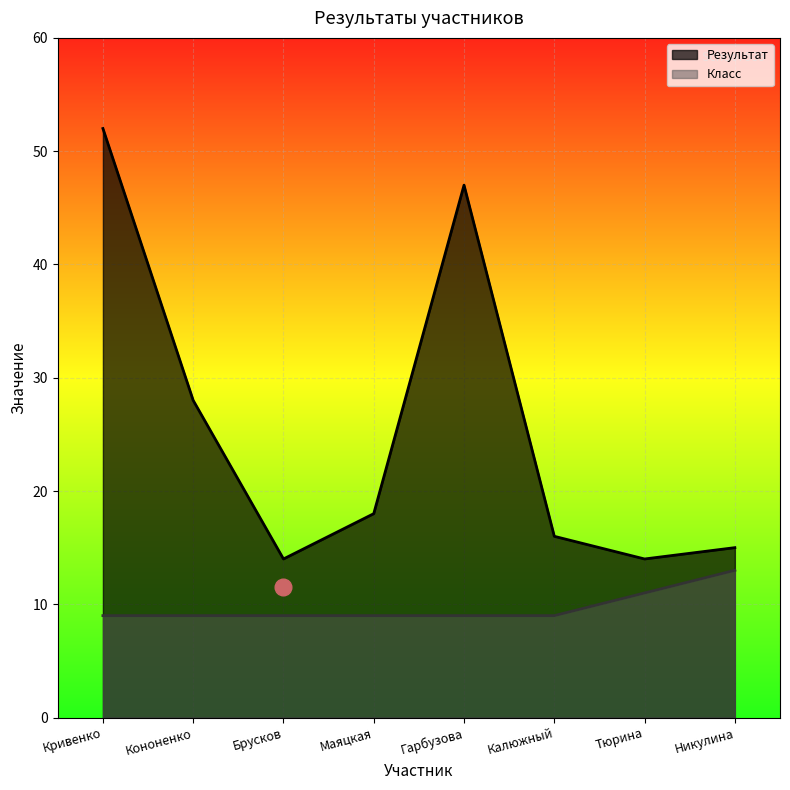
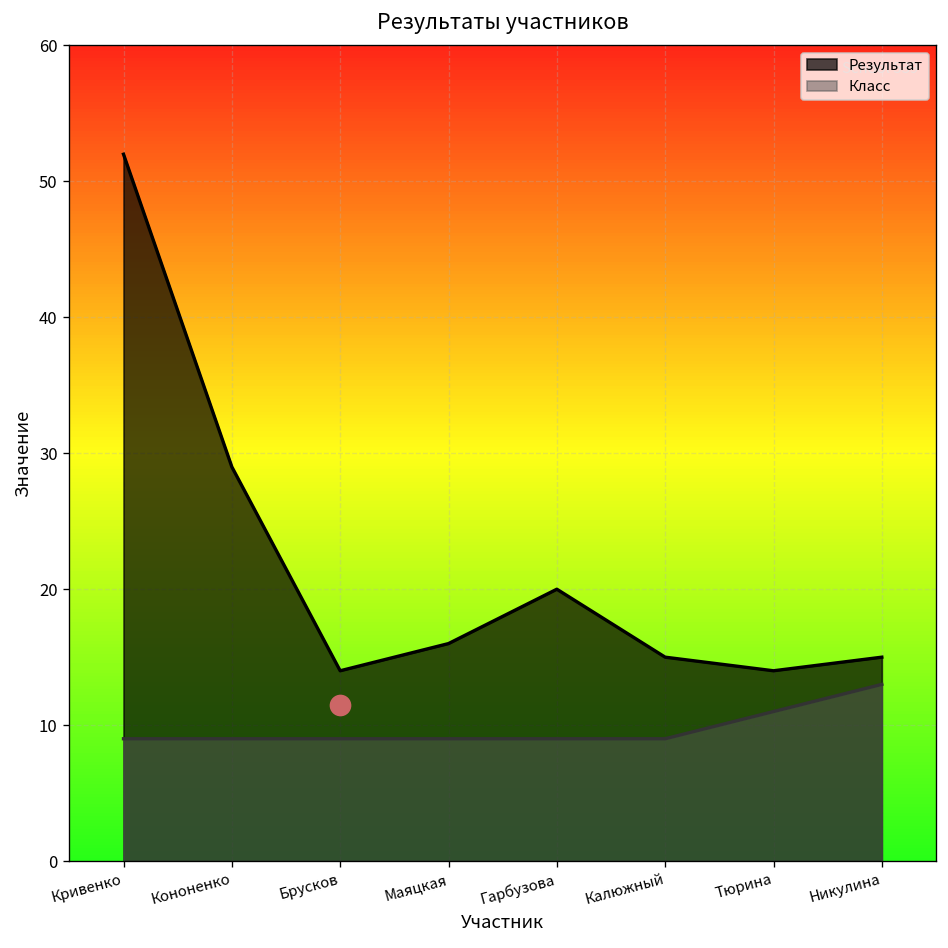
Результат, Кононенко: 28 -> 29
Результат, Маяцкая: 18 -> 16
Результат, Гарбузова: 47 -> 20
Результат, Калюжный: 16 -> 15
